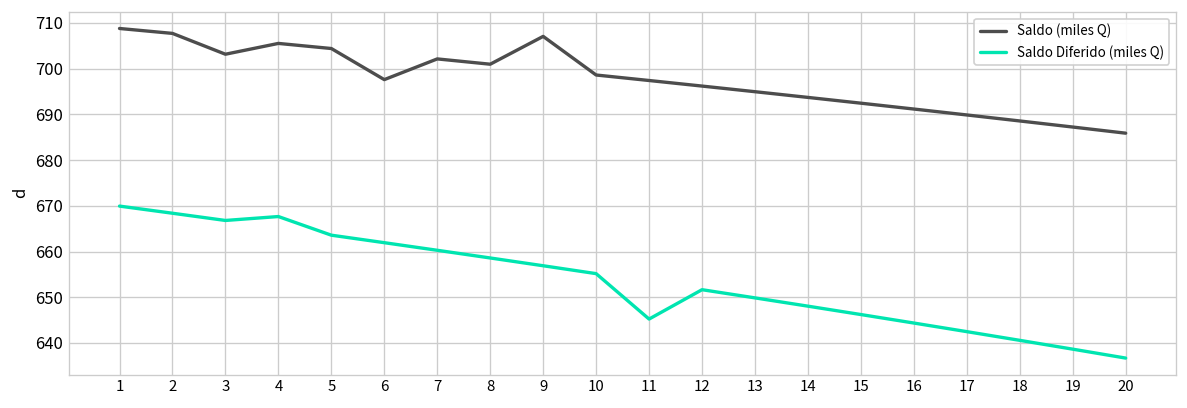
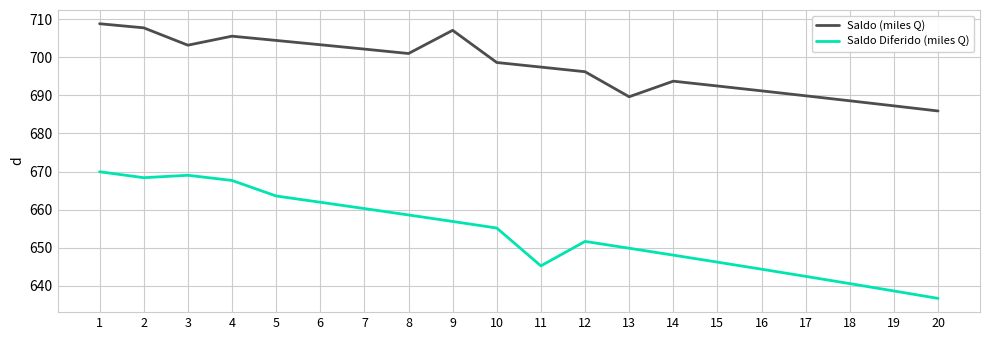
Saldo Diferido (miles Q), 3: 667 -> 669
Saldo (miles Q), 6: 698 -> 703
Saldo (miles Q), 13: 695 -> 690
